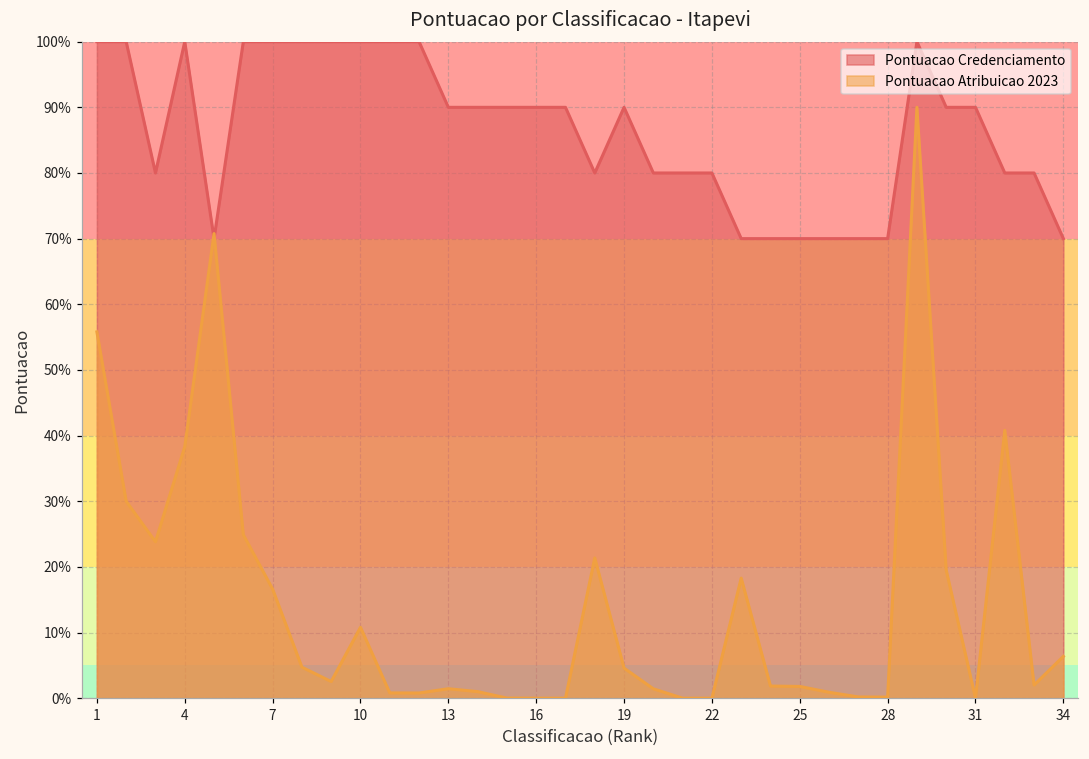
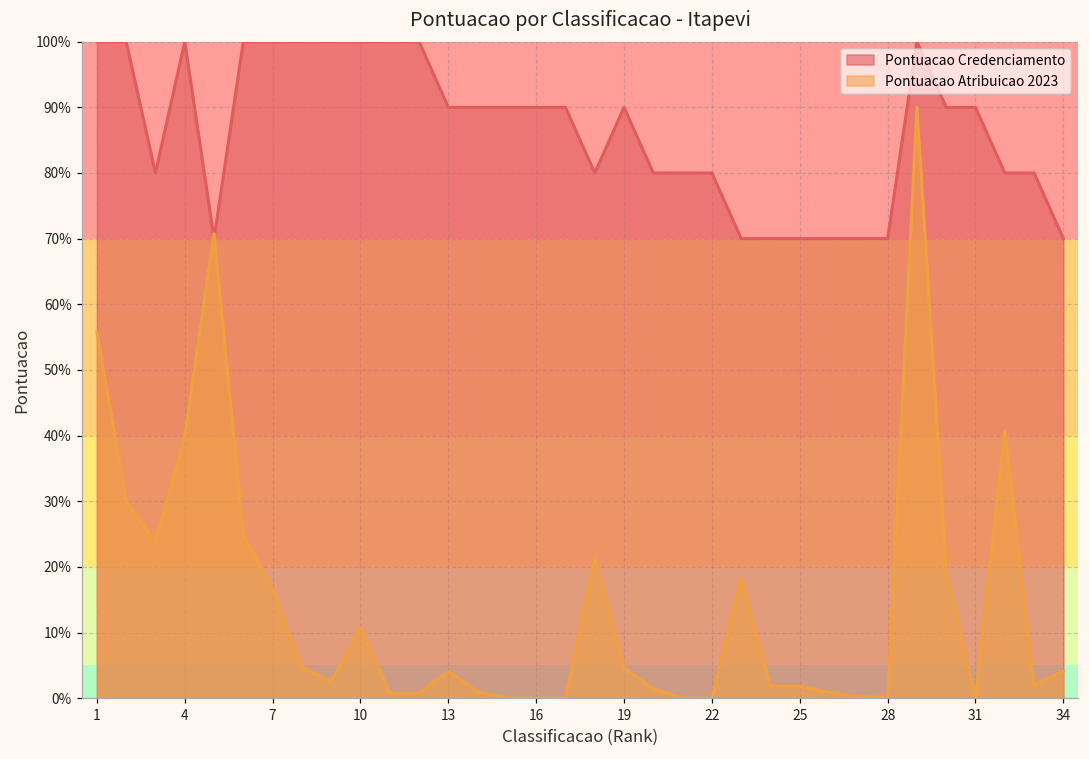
Pontuacao Atribuicao 2023, 4: 38% -> 40%
Pontuacao Atribuicao 2023, 13: 1% -> 4%
Pontuacao Atribuicao 2023, 34: 6% -> 4%
